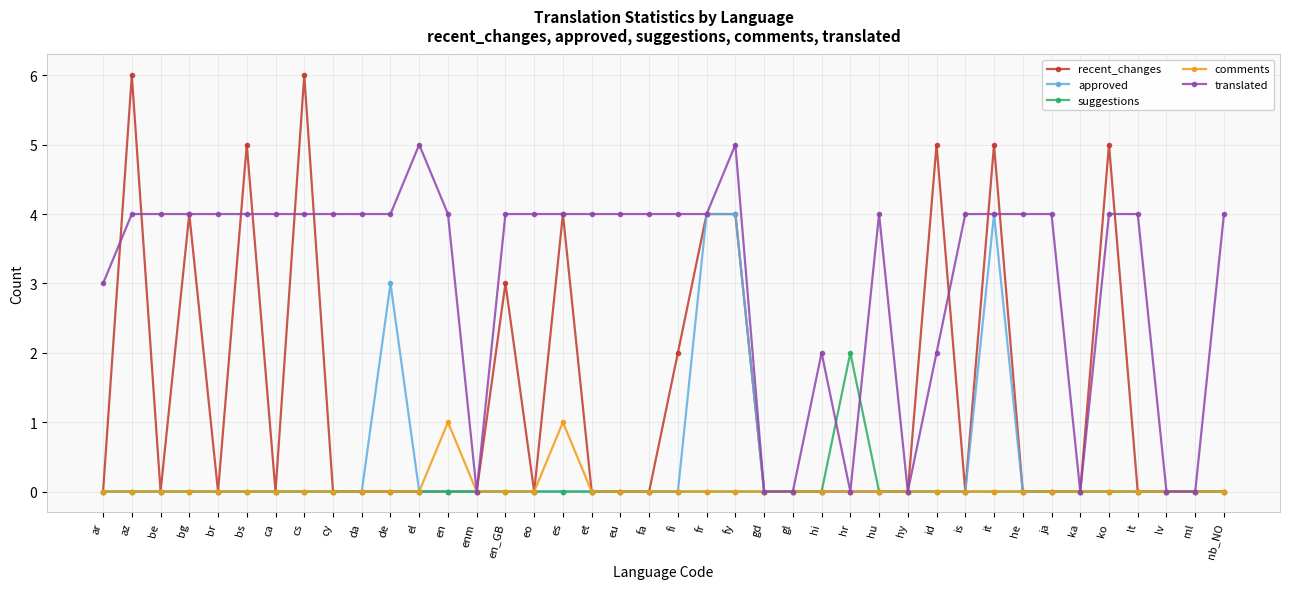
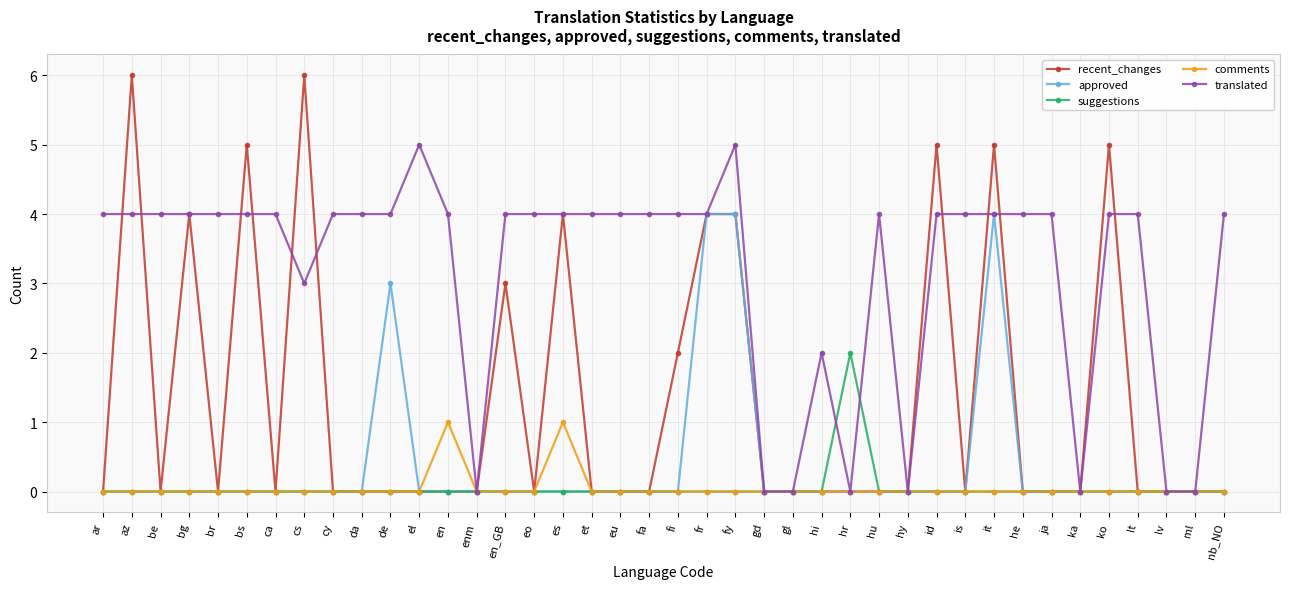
translated, ar: 3 -> 4
translated, cs: 4 -> 3
translated, id: 2 -> 4
